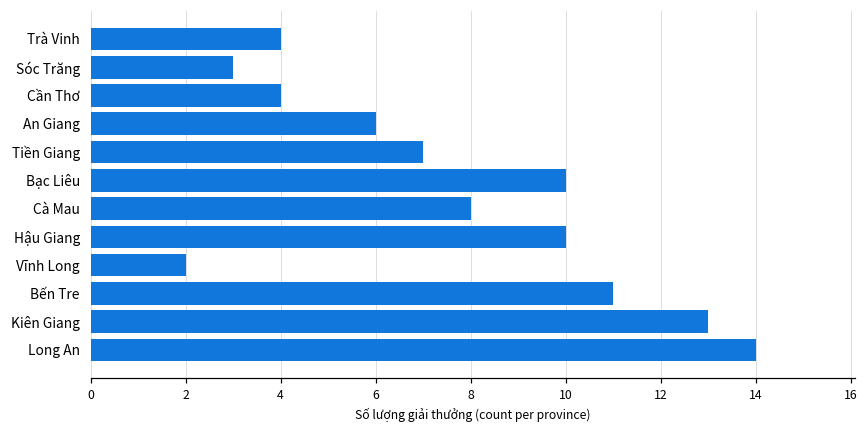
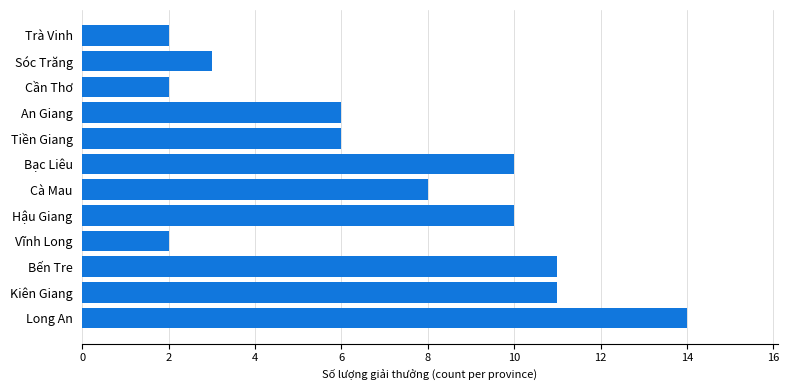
Trà Vinh: 4 -> 2
Cần Thơ: 4 -> 2
Tiền Giang: 7 -> 6
Kiên Giang: 13 -> 11
